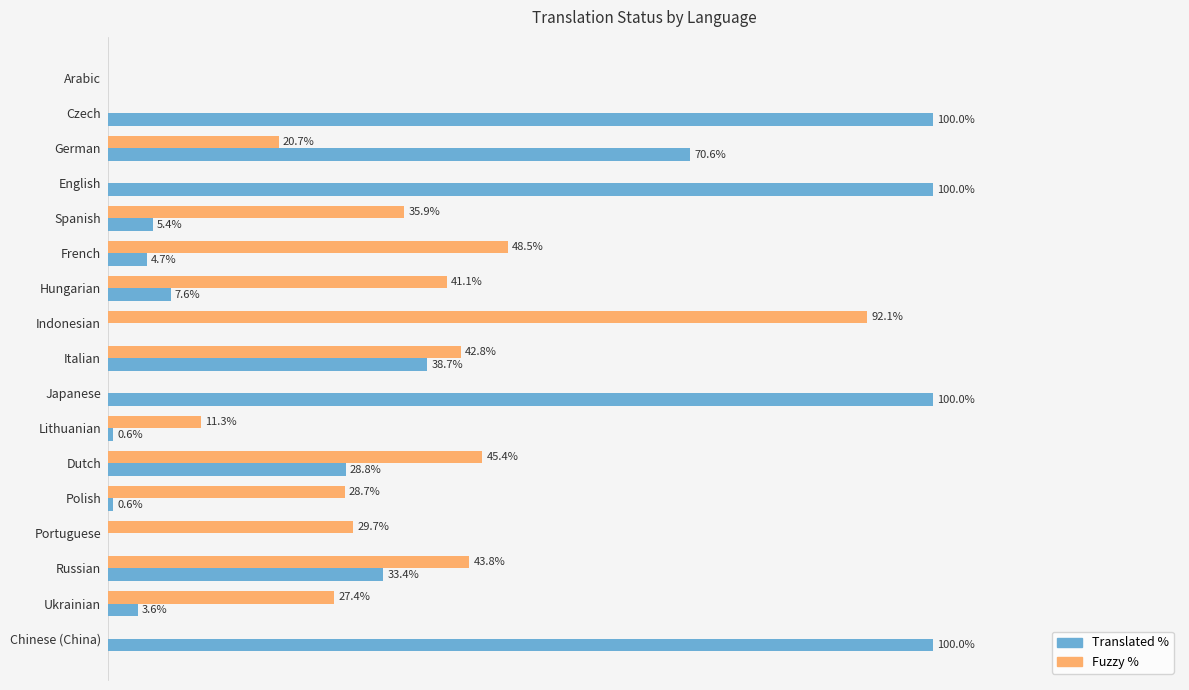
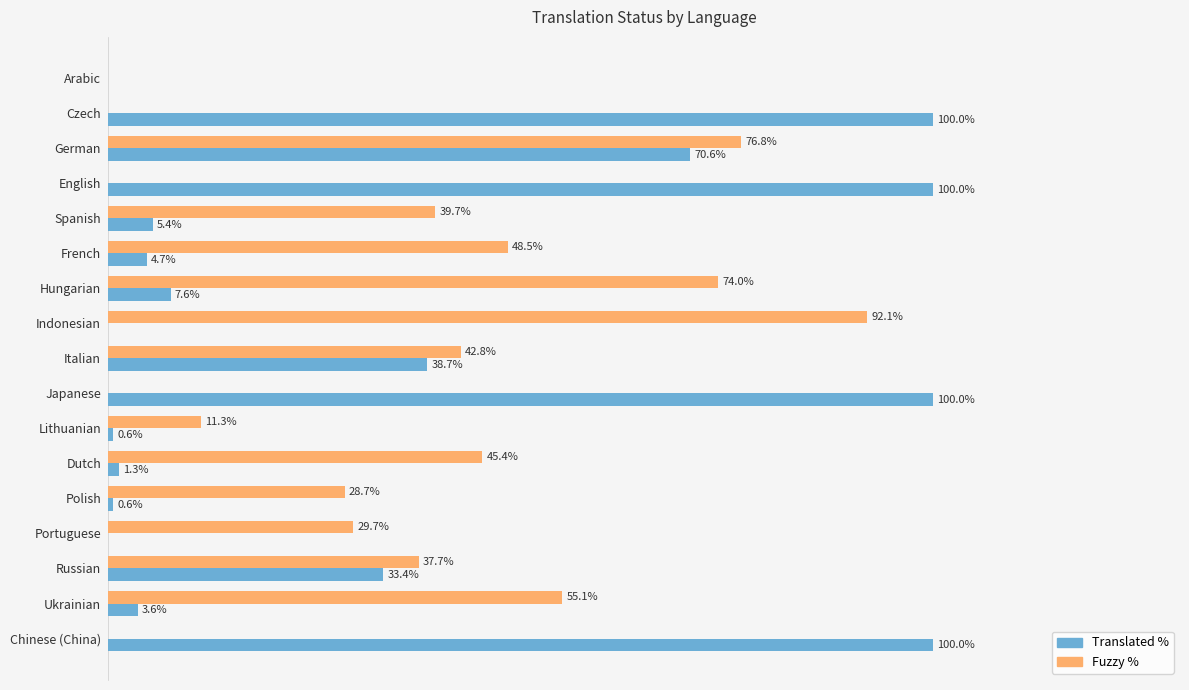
Fuzzy %, German: 20.7% -> 76.8%
Fuzzy %, Spanish: 35.9% -> 39.7%
Fuzzy %, Hungarian: 41.1% -> 74.0%
Translated %, Dutch: 28.8% -> 1.3%
Fuzzy %, Russian: 43.8% -> 37.7%
Fuzzy %, Ukrainian: 27.4% -> 55.1%
